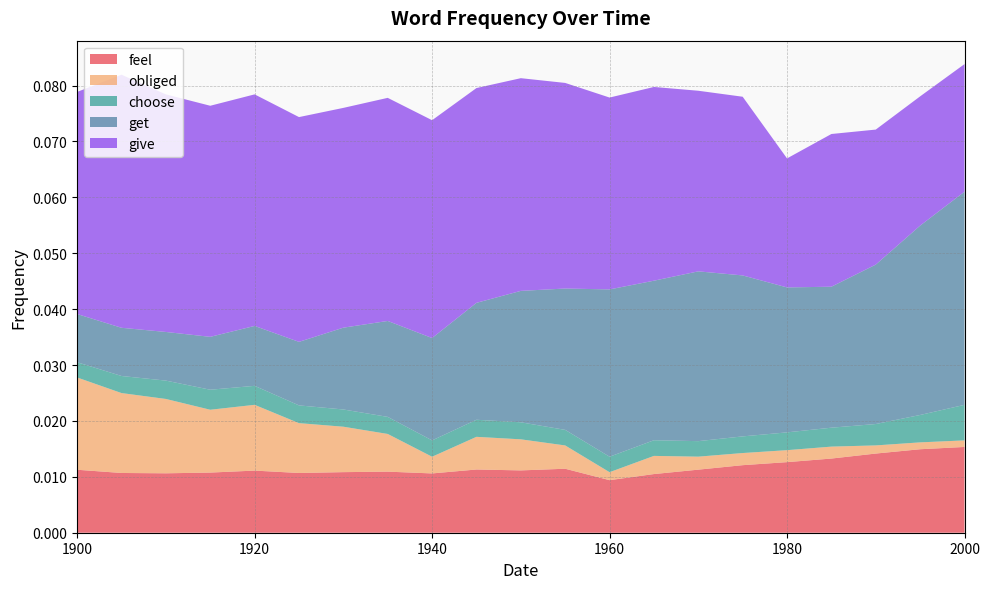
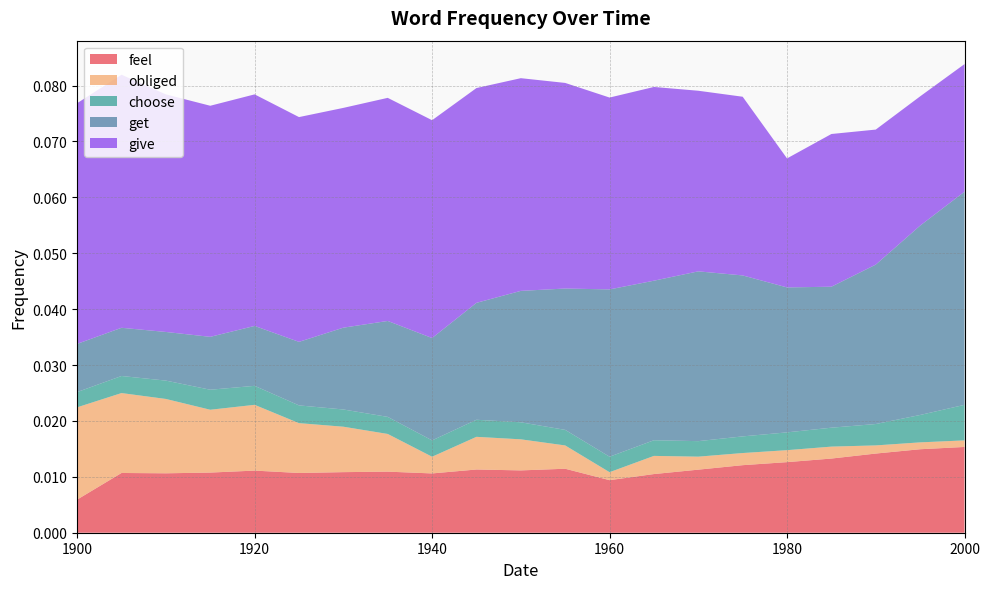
feel, 1900: 0.011 -> 0.006
give, 1900: 0.040 -> 0.043
